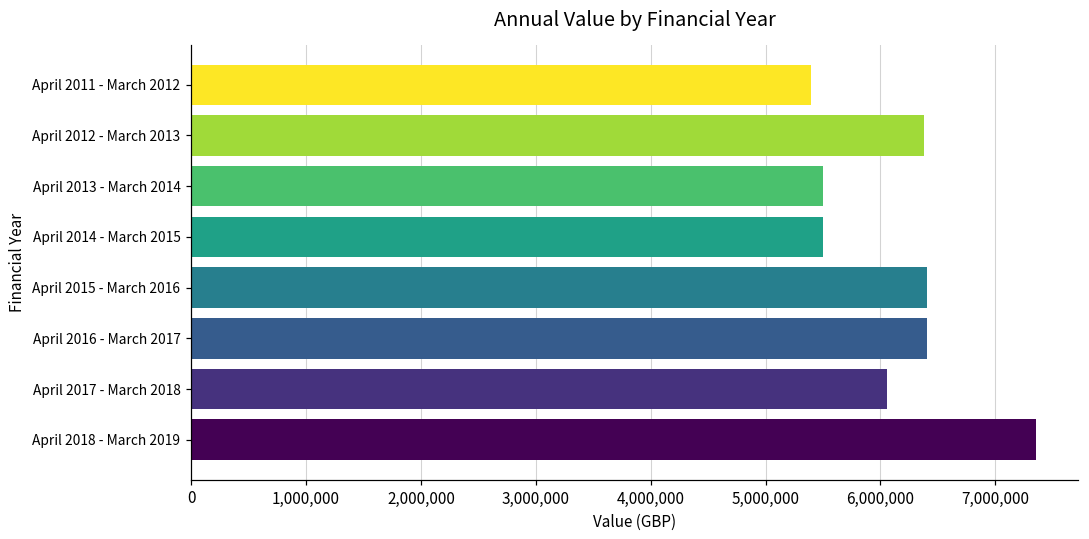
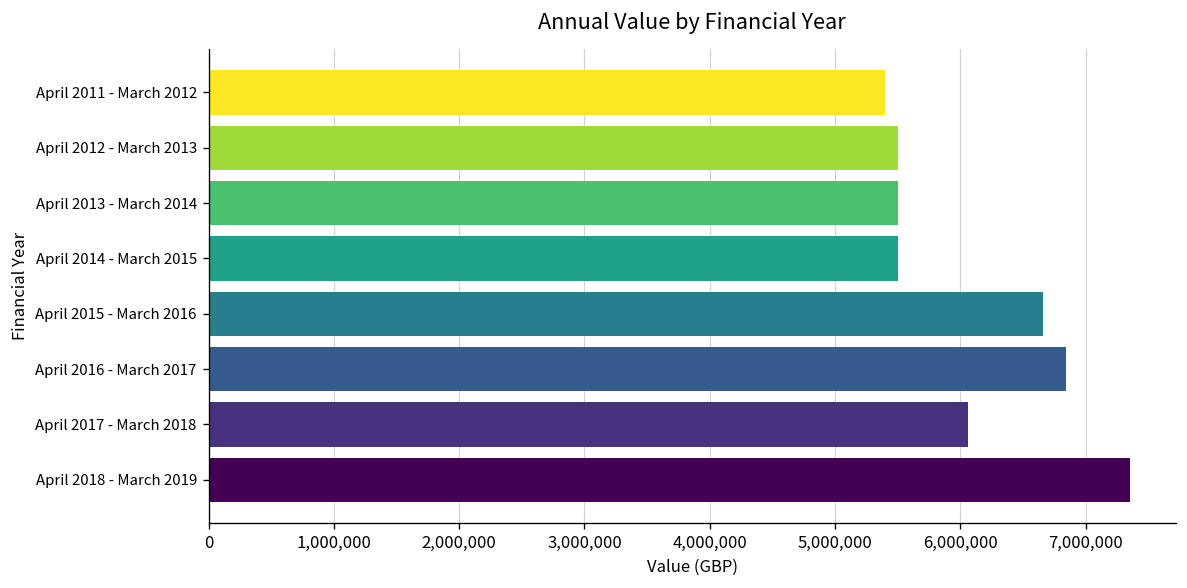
April 2012 - March 2013: 6,380,000 -> 5,500,000
April 2015 - March 2016: 6,400,000 -> 6,660,000
April 2016 - March 2017: 6,400,000 -> 6,840,000
